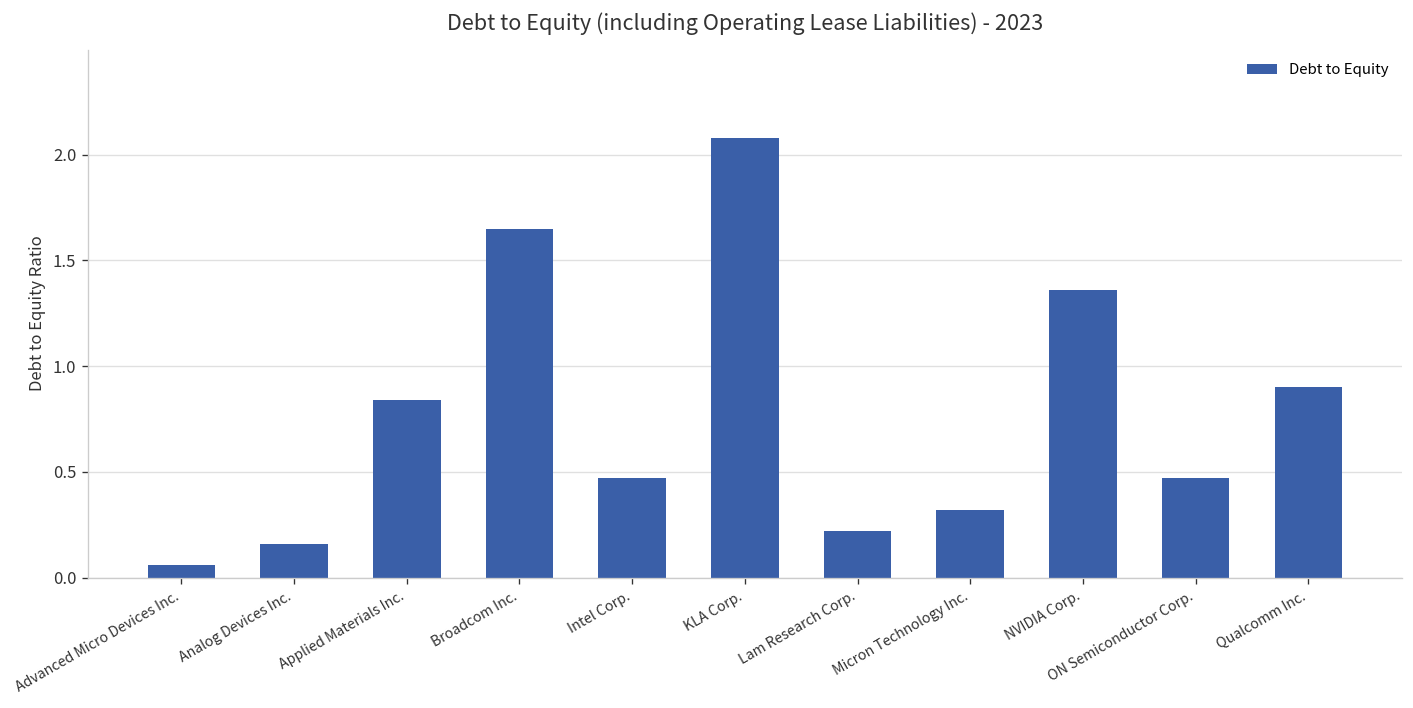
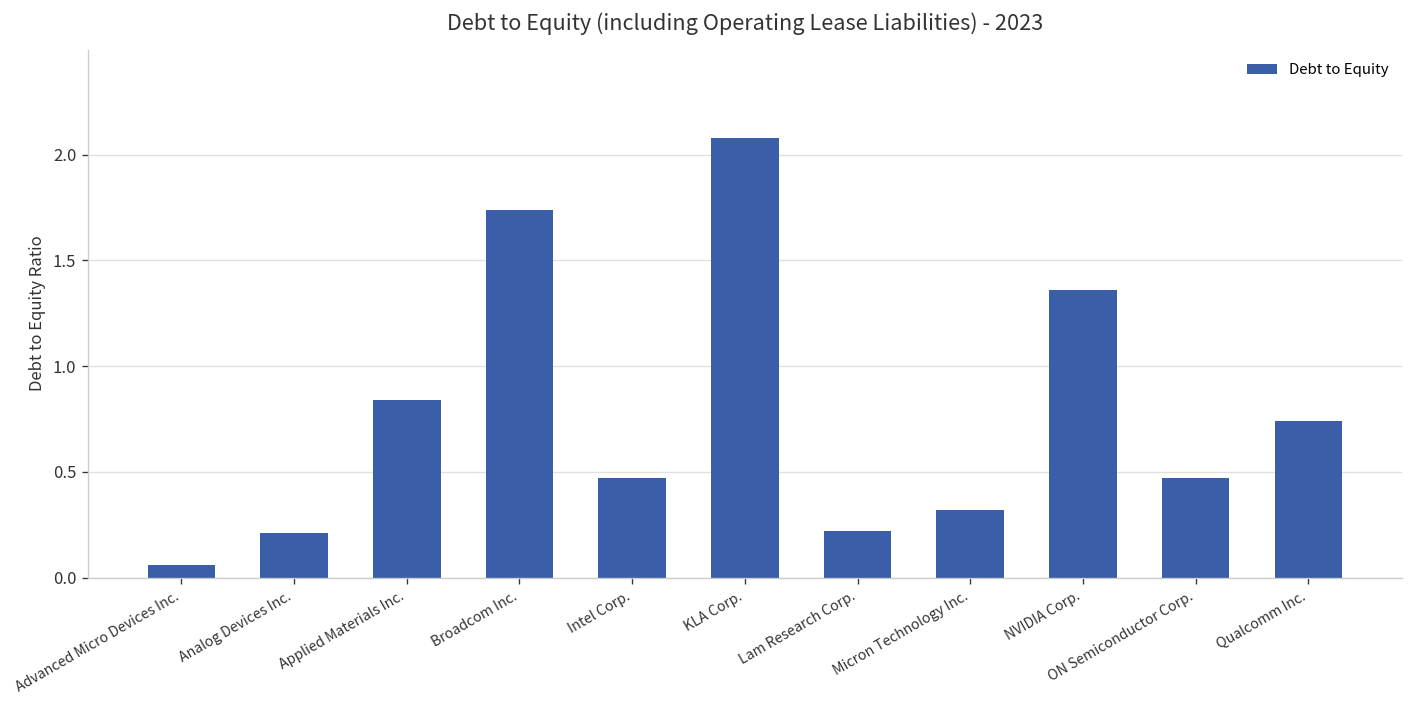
Analog Devices Inc.: 0.16 -> 0.21
Broadcom Inc.: 1.65 -> 1.74
Qualcomm Inc.: 0.90 -> 0.74
